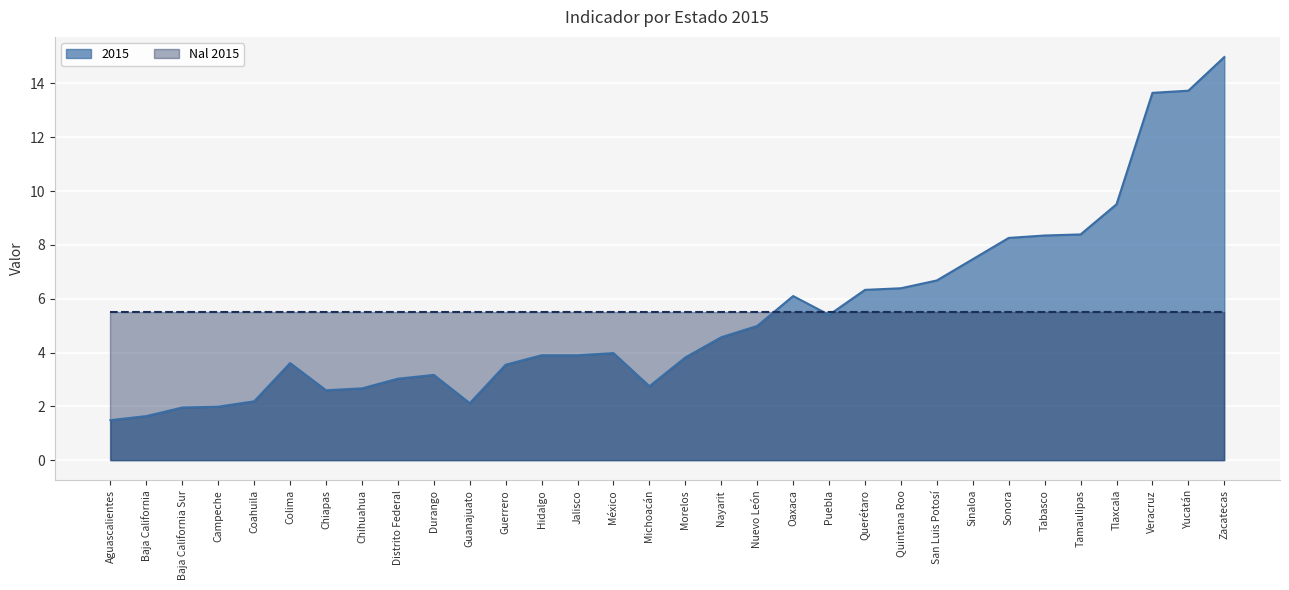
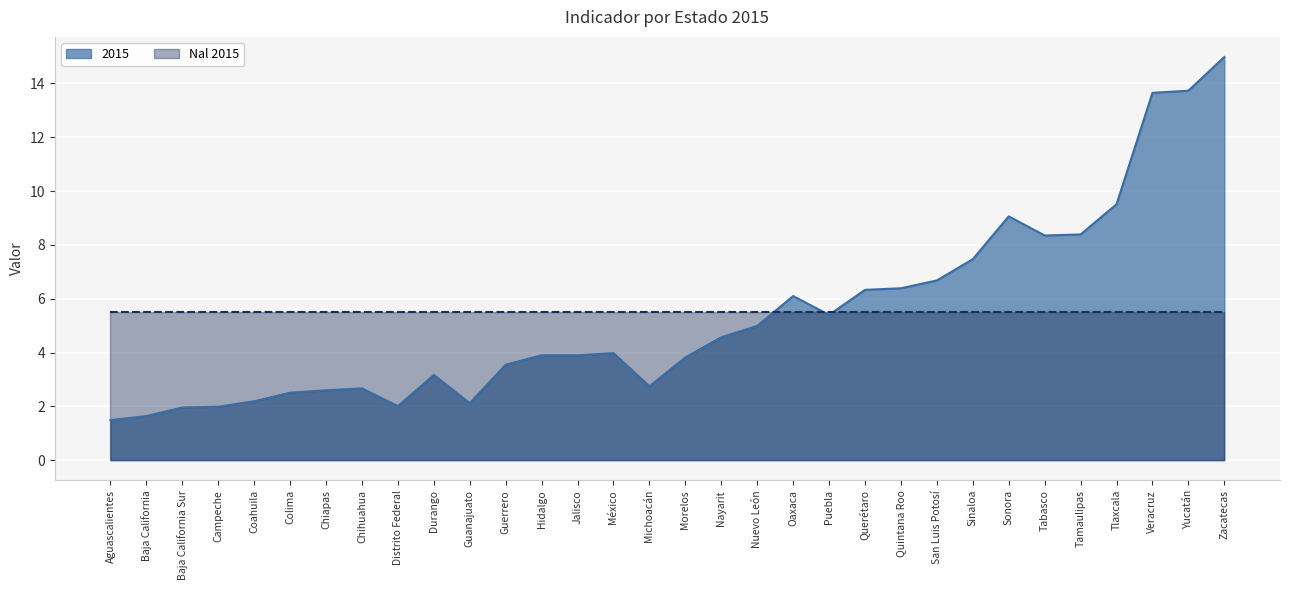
2015, Colima: 3.6 -> 2.5
2015, Distrito Federal: 3.0 -> 2.0
2015, Sonora: 8.3 -> 9.1
